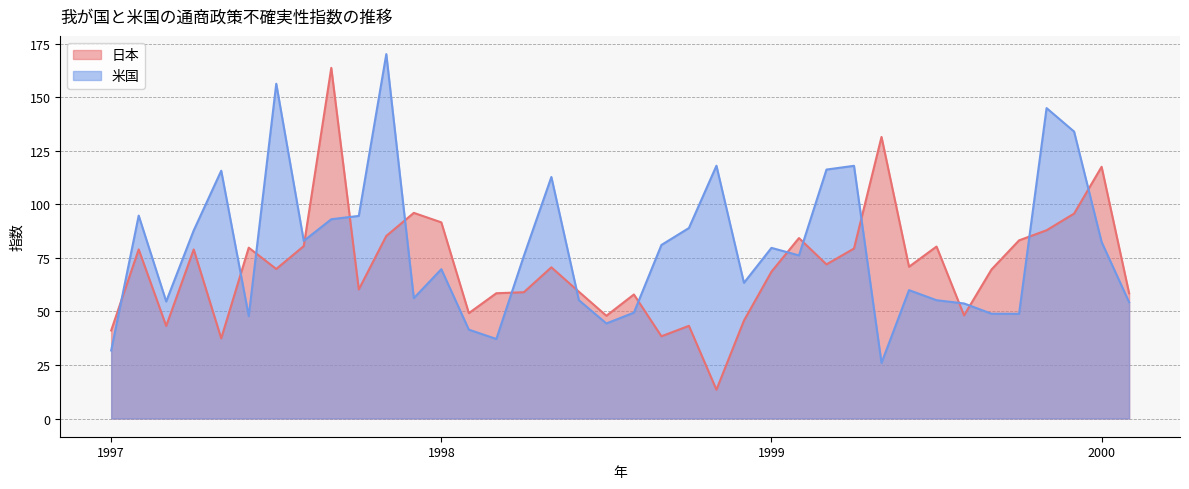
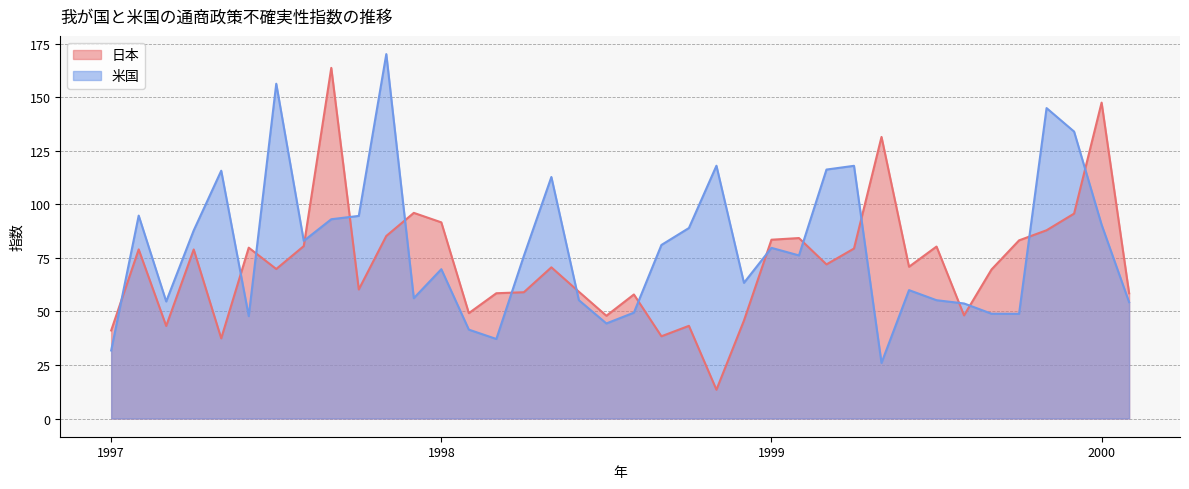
日本, 1999: 69 -> 83
日本, 2000: 118 -> 147
米国, 2000: 82 -> 91
